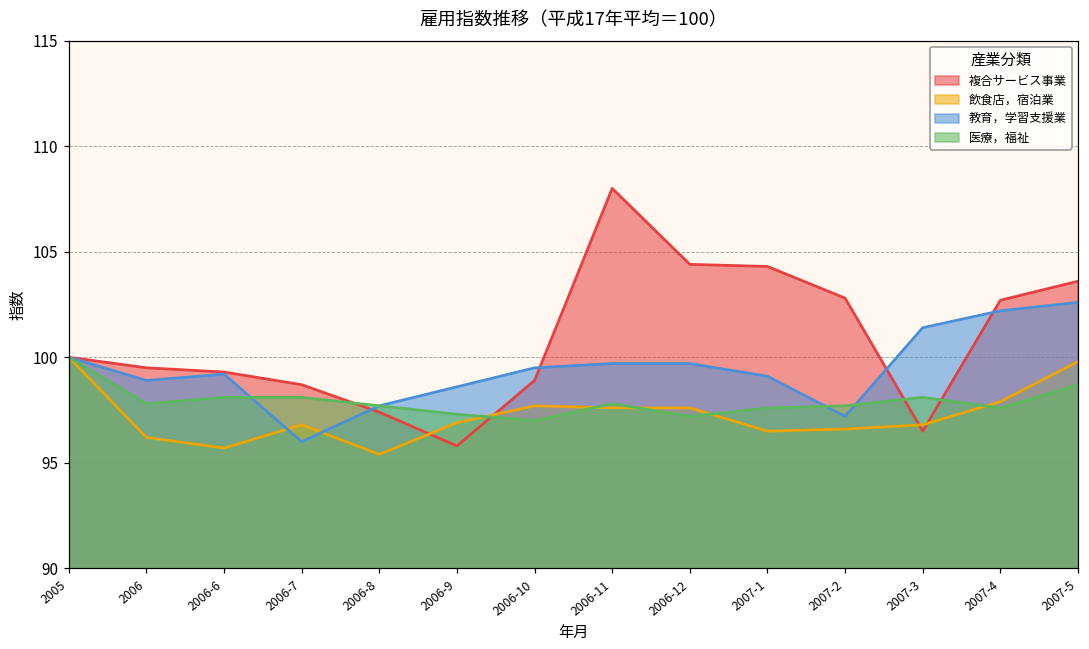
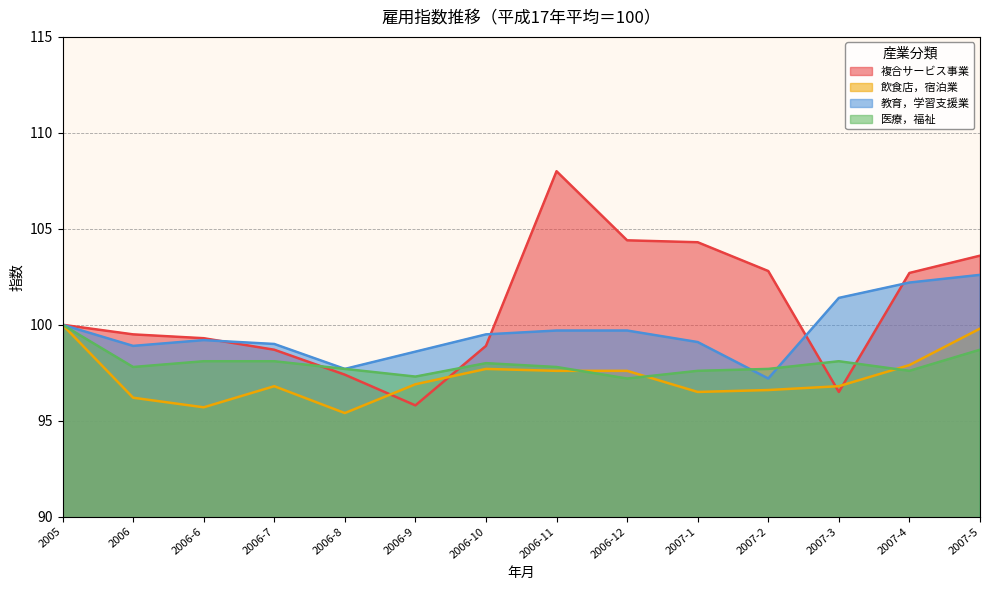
教育，学習支援業, 2006-7: 96 -> 99
医療，福祉, 2006-10: 97 -> 98
